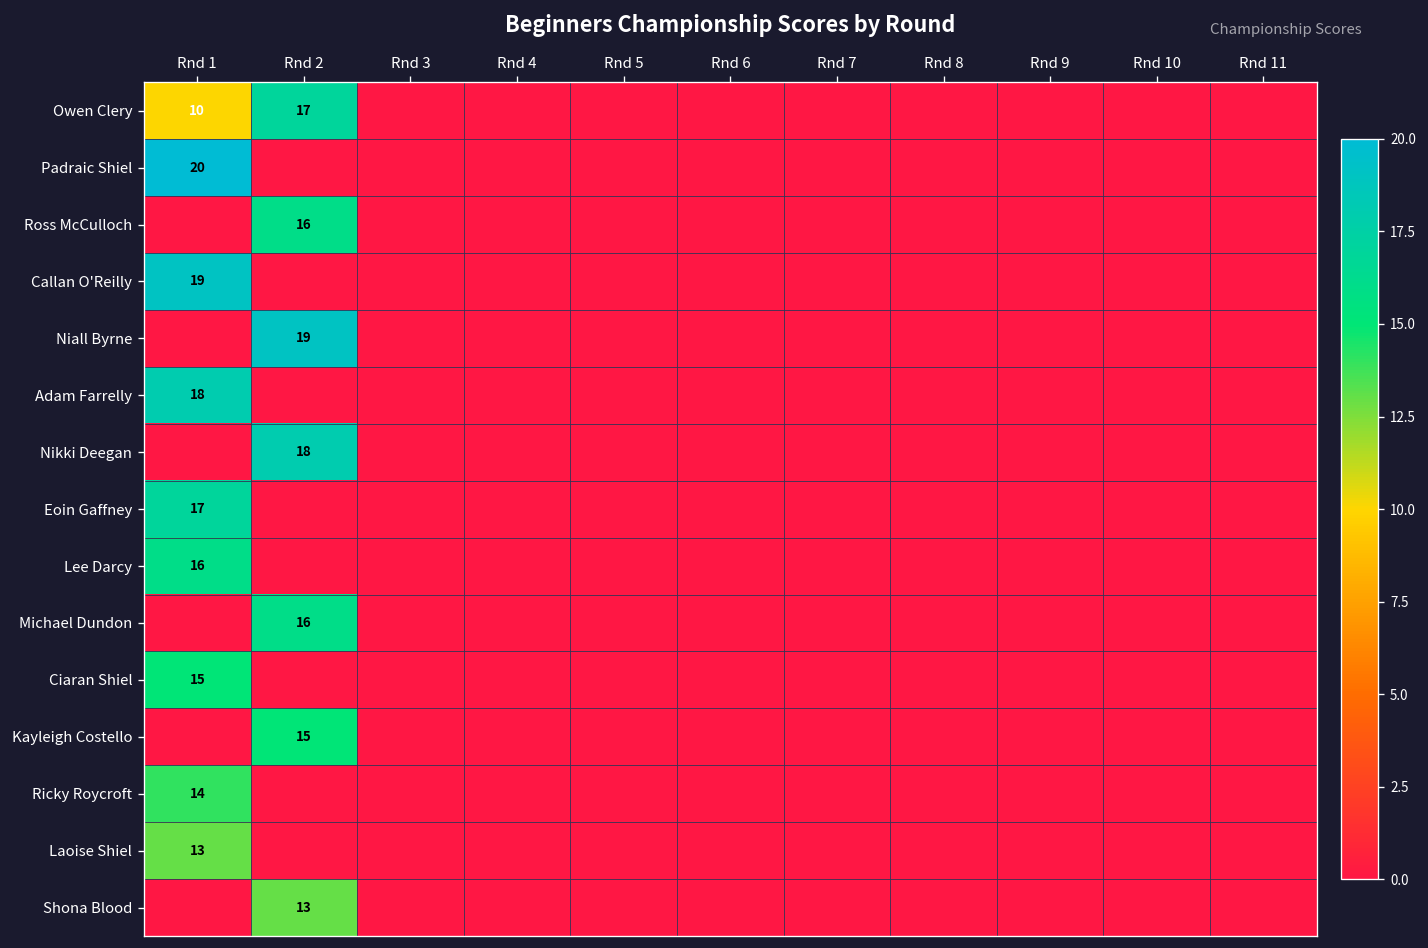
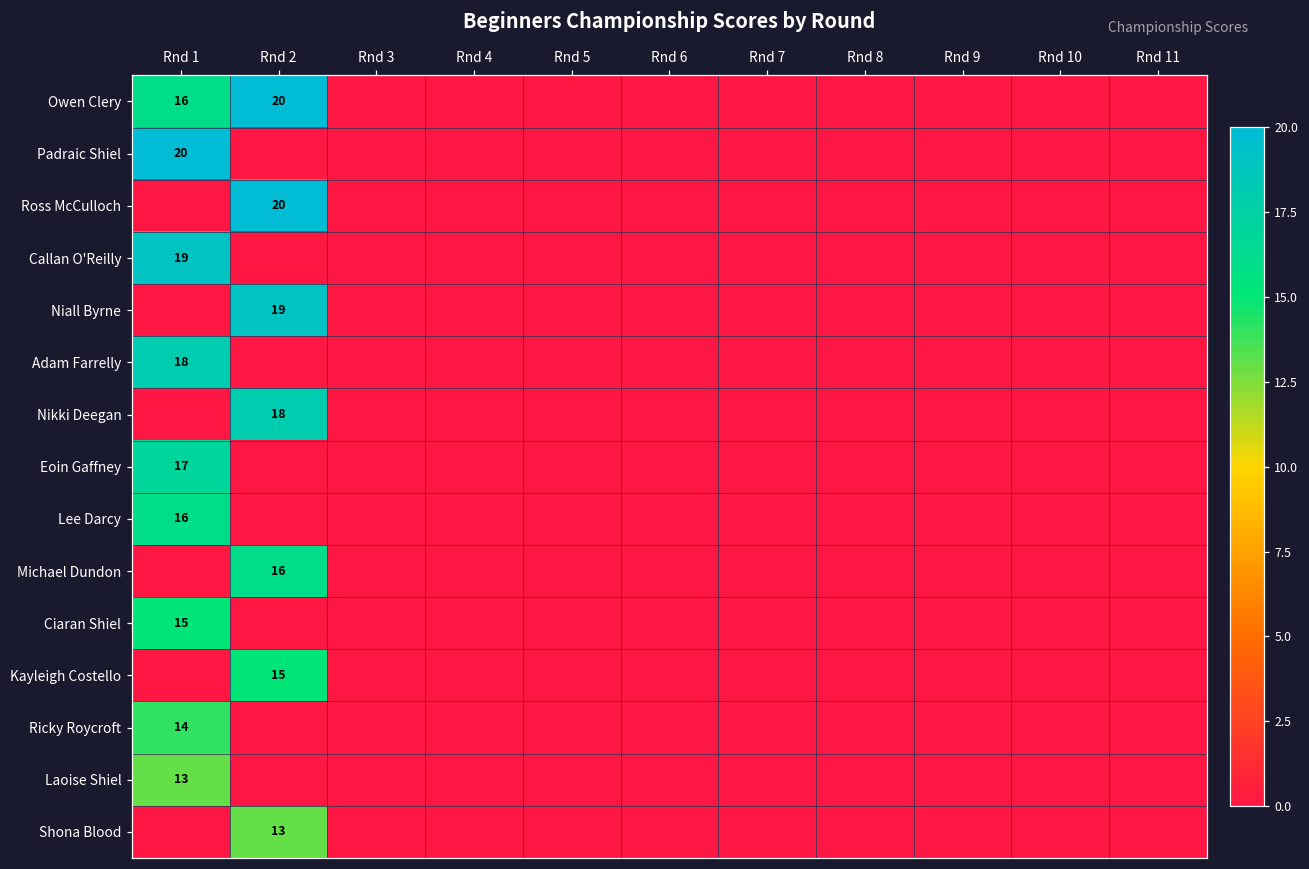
Owen Clery, Rnd 1: 10 -> 16
Owen Clery, Rnd 2: 17 -> 20
Ross McCulloch, Rnd 2: 16 -> 20
